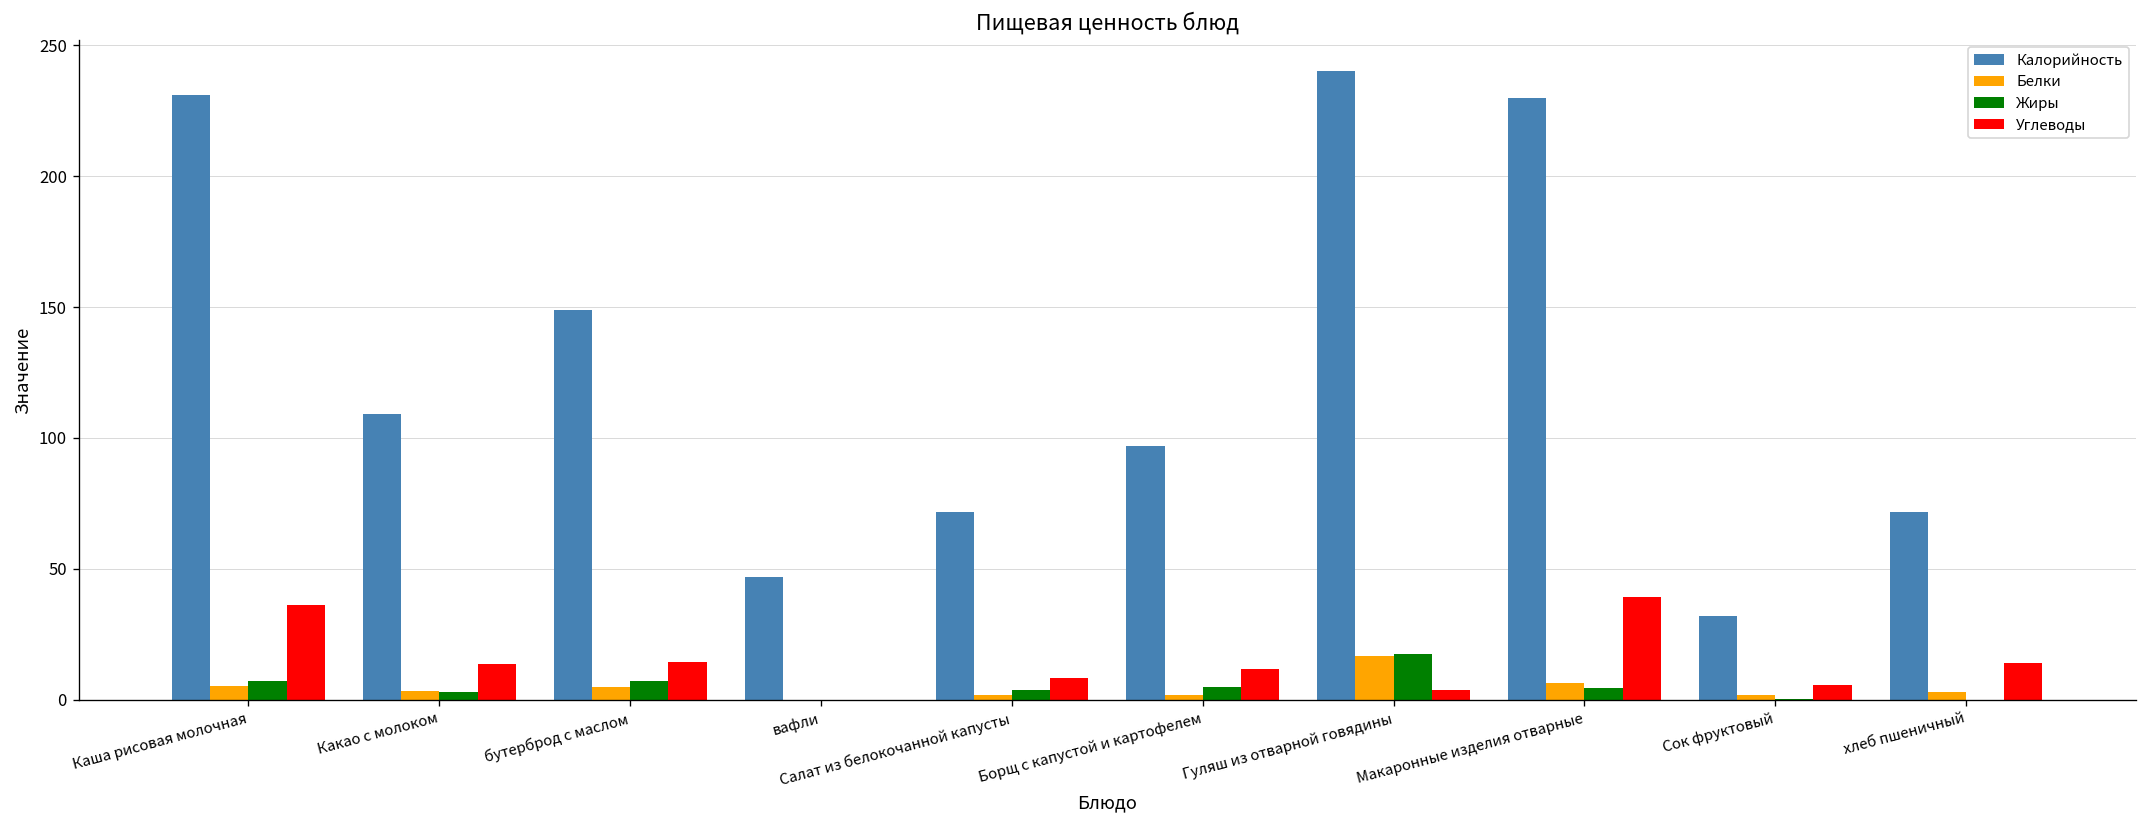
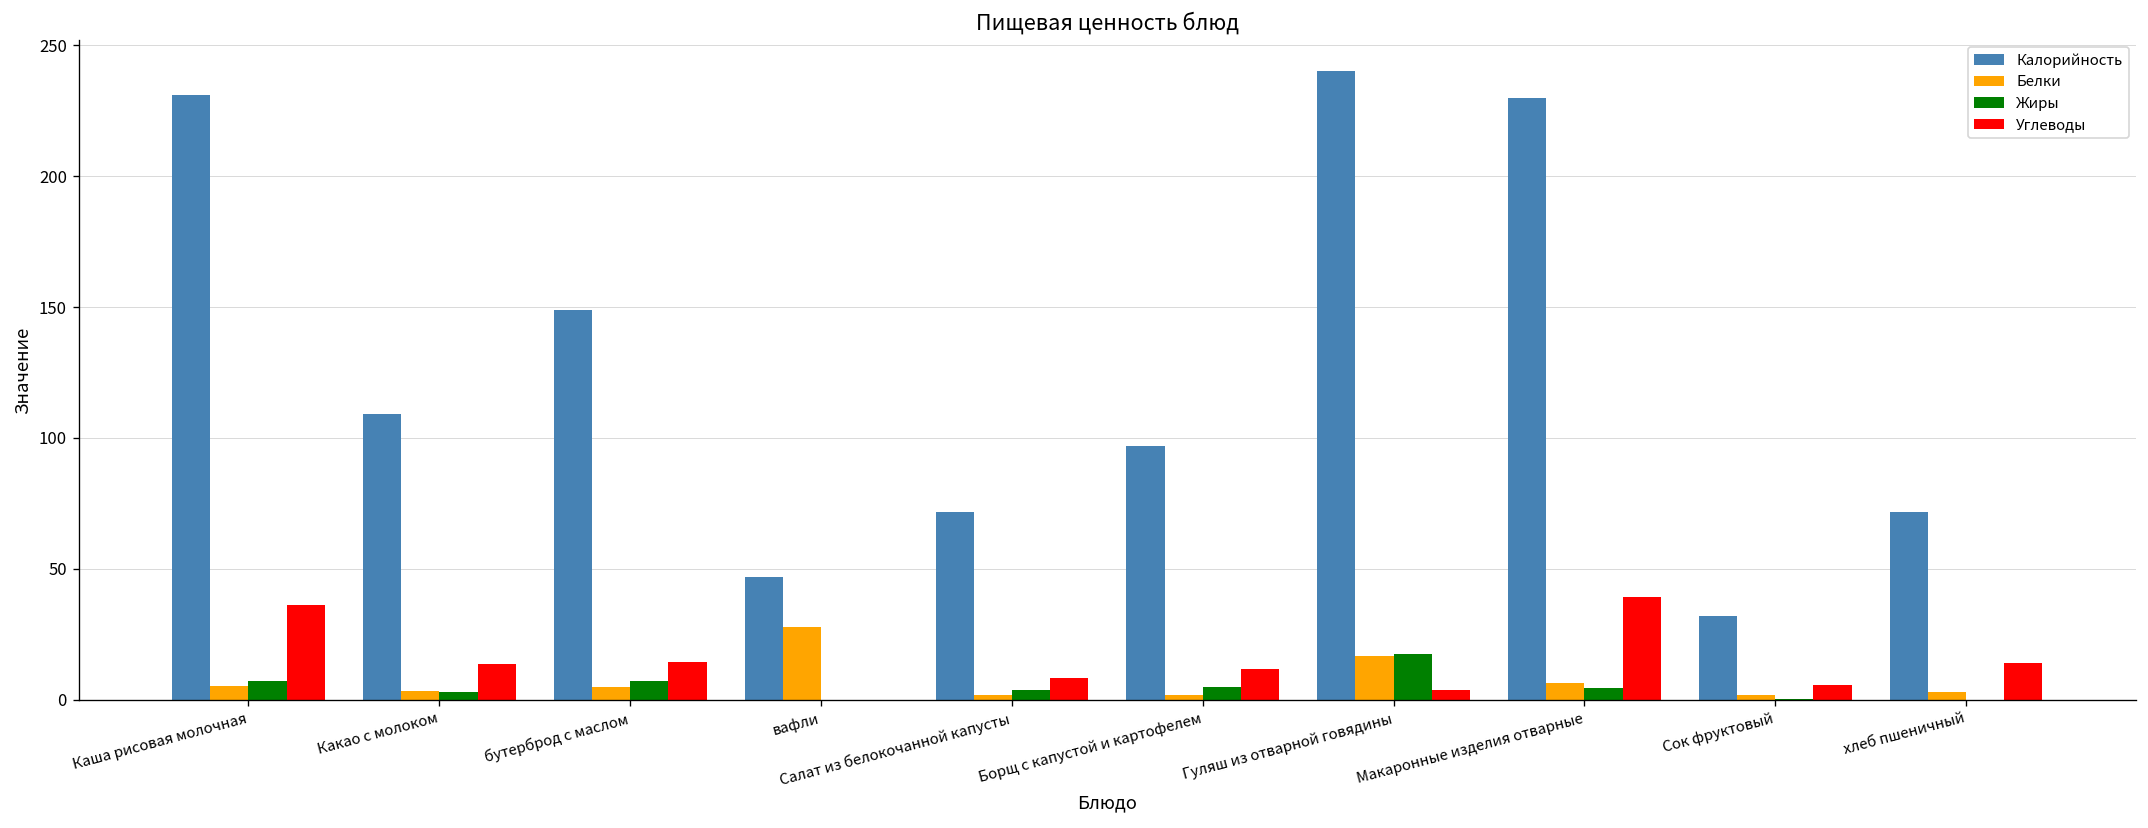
Белки, вафли: 0 -> 28
